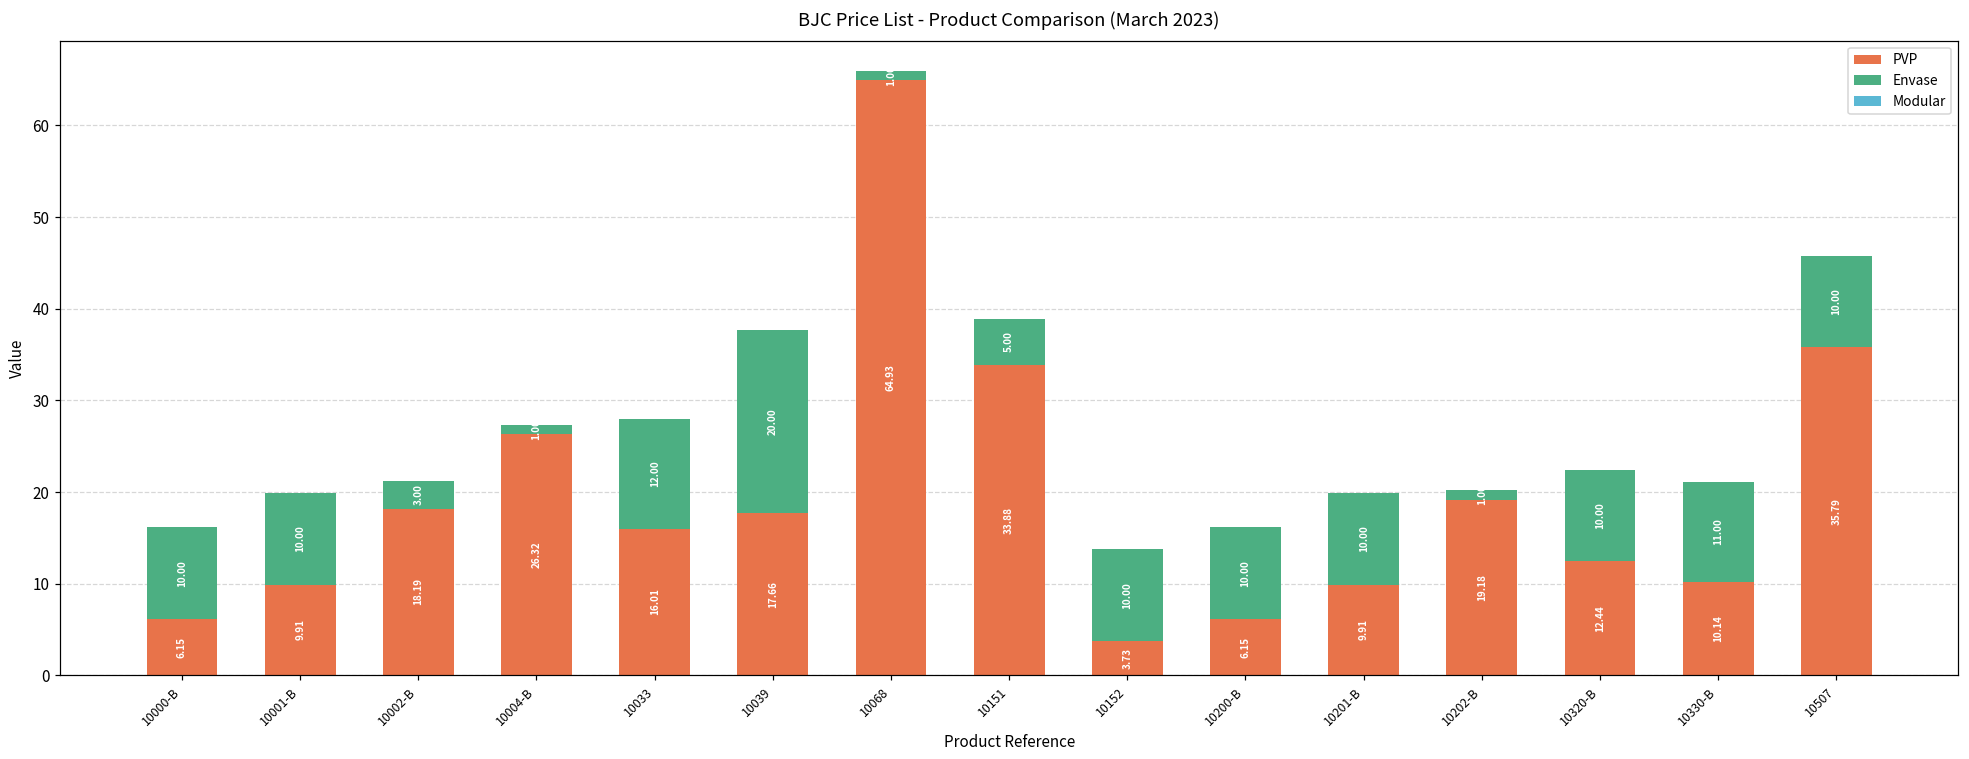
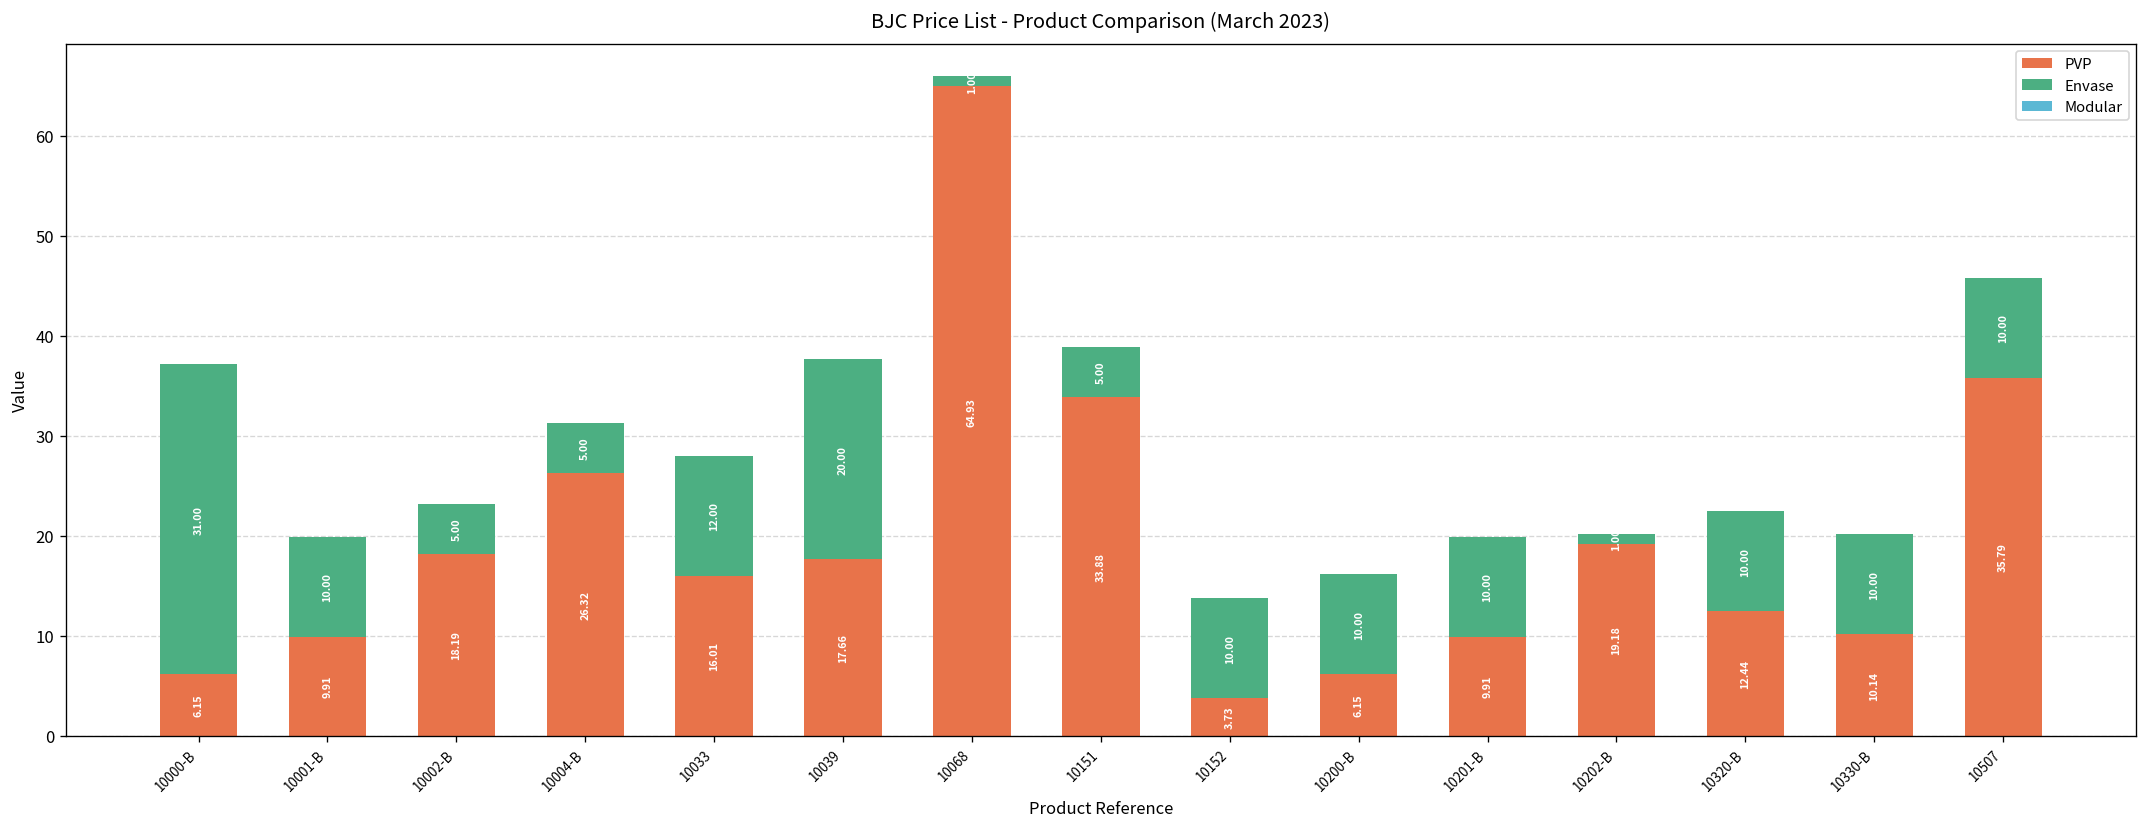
Envase, 10000-B: 10.00 -> 31.00
Envase, 10002-B: 3.00 -> 5.00
Envase, 10004-B: 1.00 -> 5.00
Envase, 10330-B: 11.00 -> 10.00
